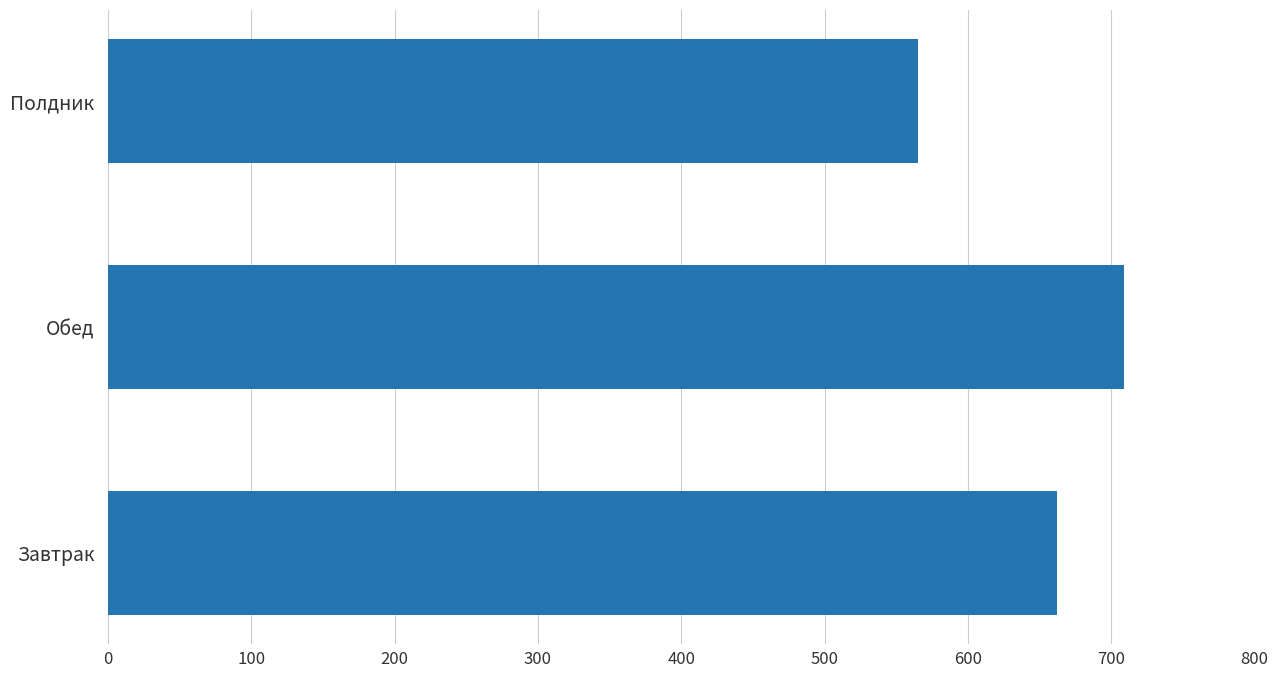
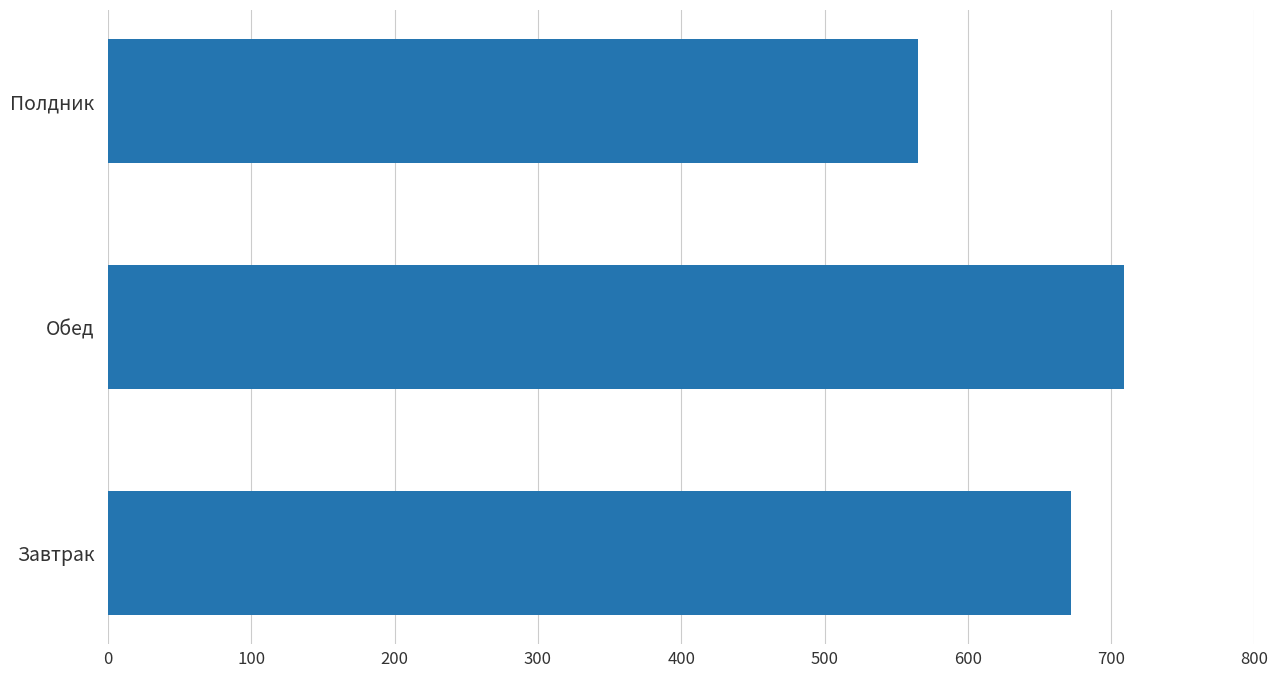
Завтрак: 662 -> 672
